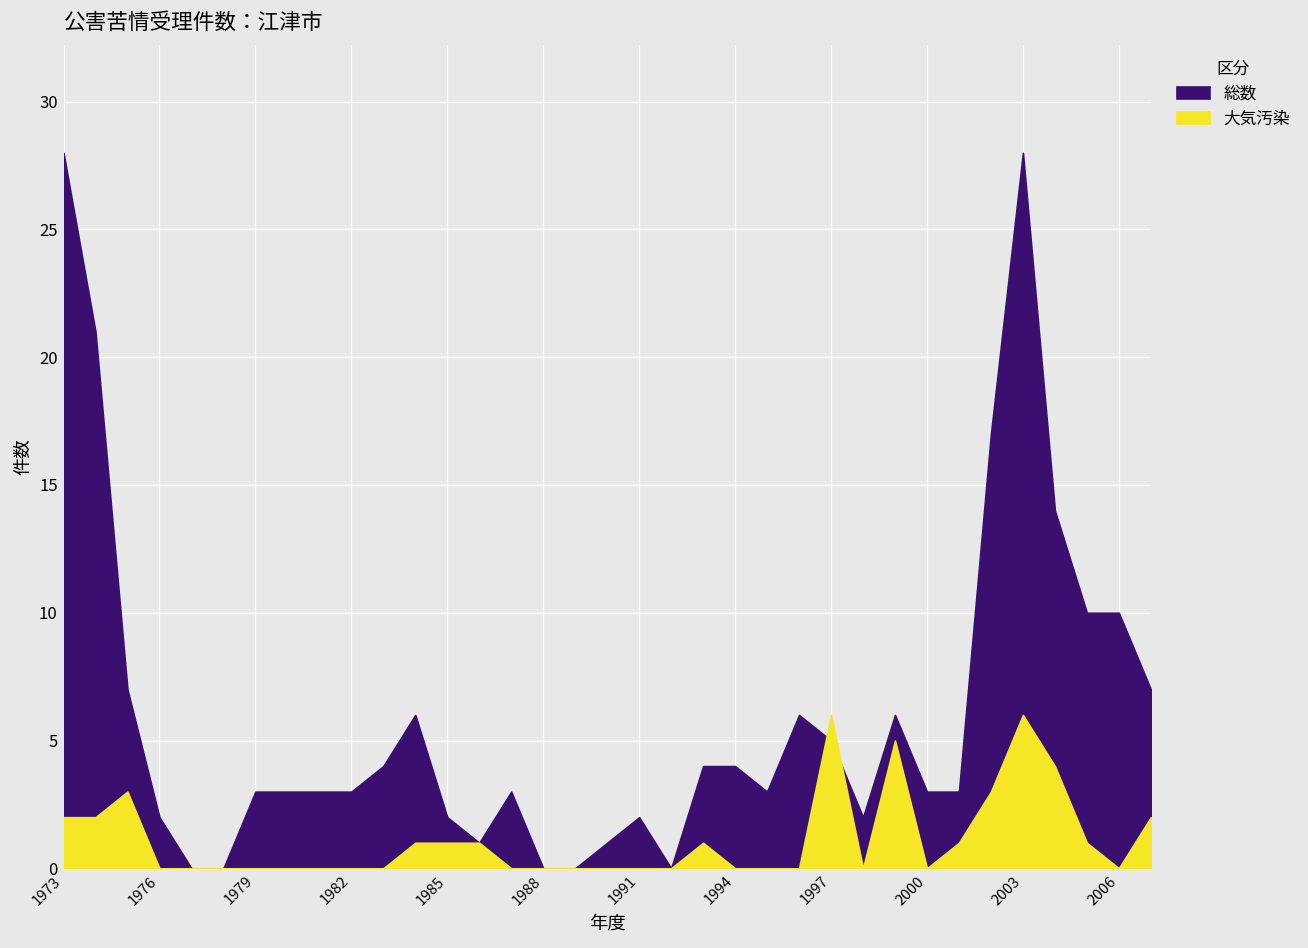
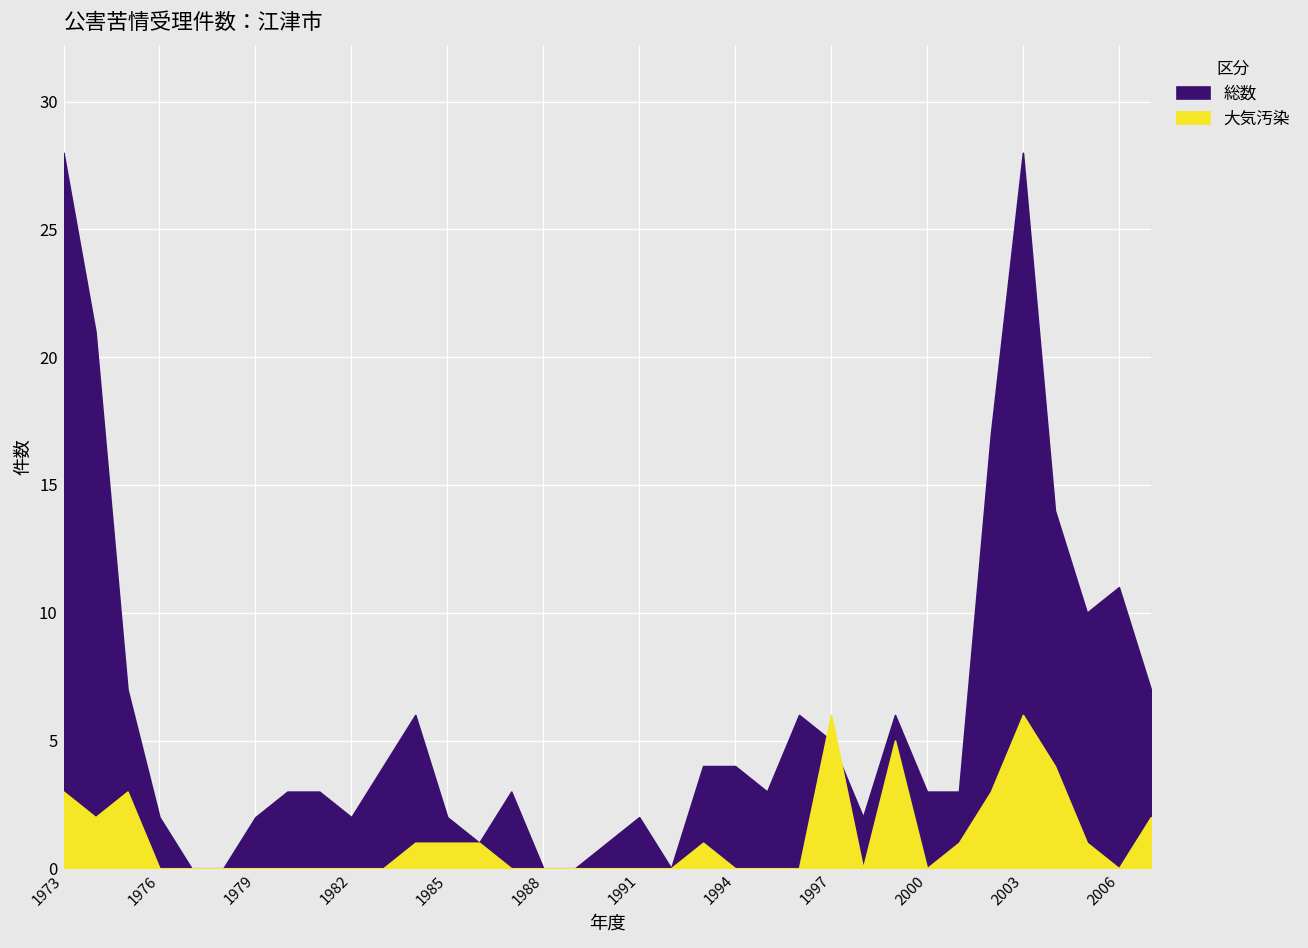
大気汚染, 1973: 2 -> 3
総数, 1979: 3 -> 2
総数, 1982: 3 -> 2
総数, 2006: 10 -> 11
